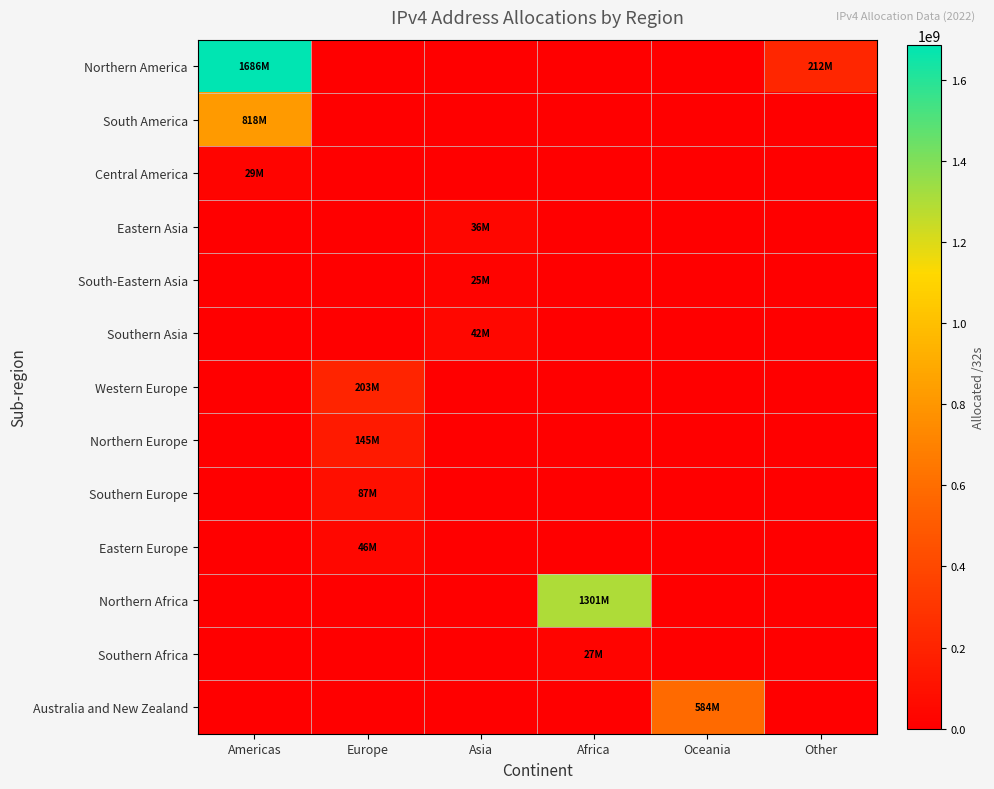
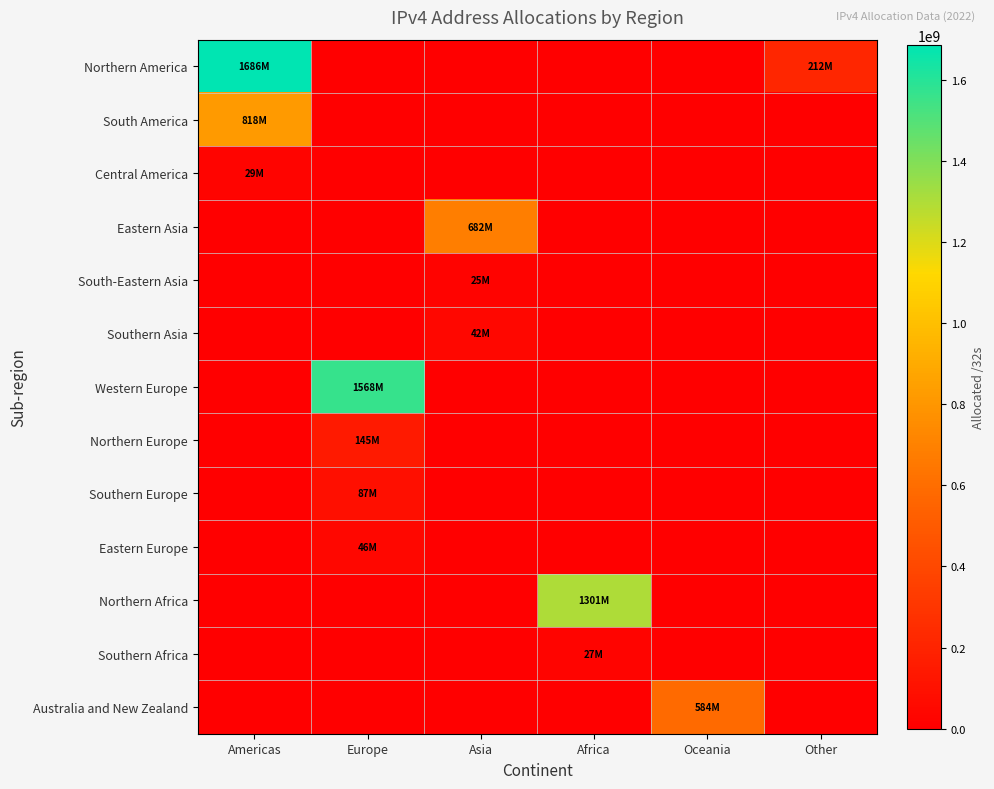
Eastern Asia, Asia: 36M -> 682M
Western Europe, Europe: 203M -> 1568M
